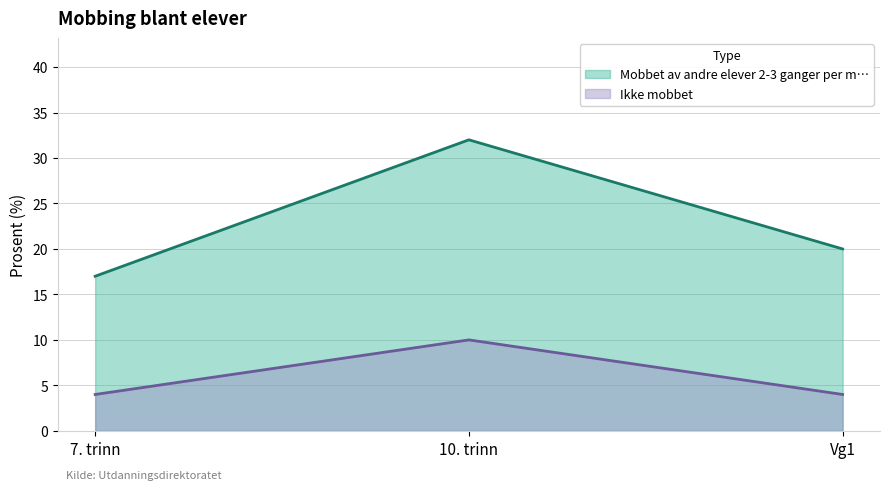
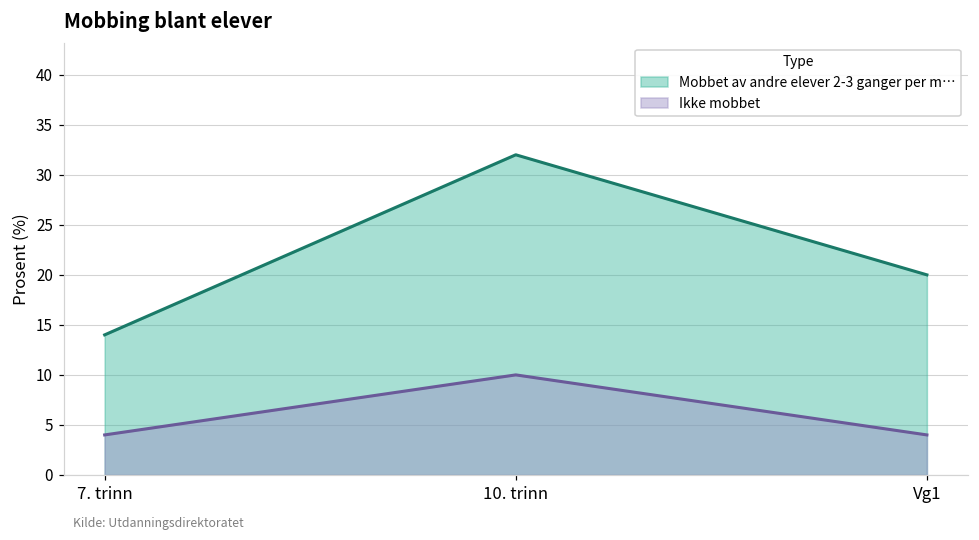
Mobbet av andre elever 2-3 ganger per m…, 7. trinn: 17 -> 14
